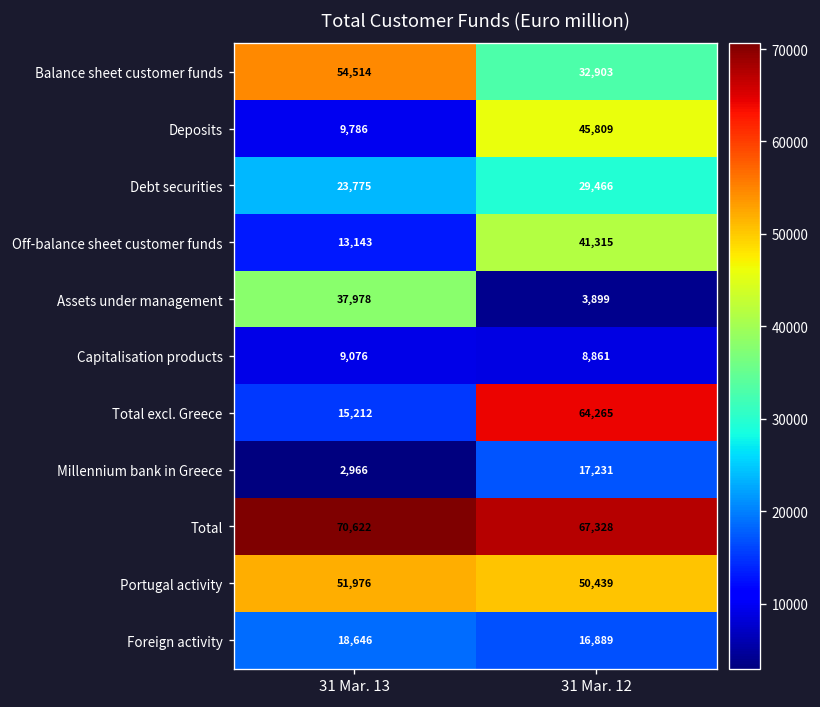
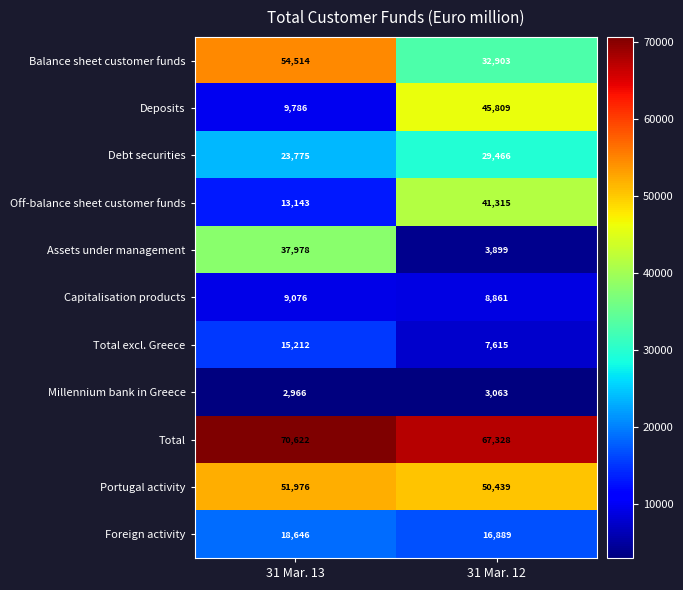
Total excl. Greece, 31 Mar. 12: 64,265 -> 7,615
Millennium bank in Greece, 31 Mar. 12: 17,231 -> 3,063
